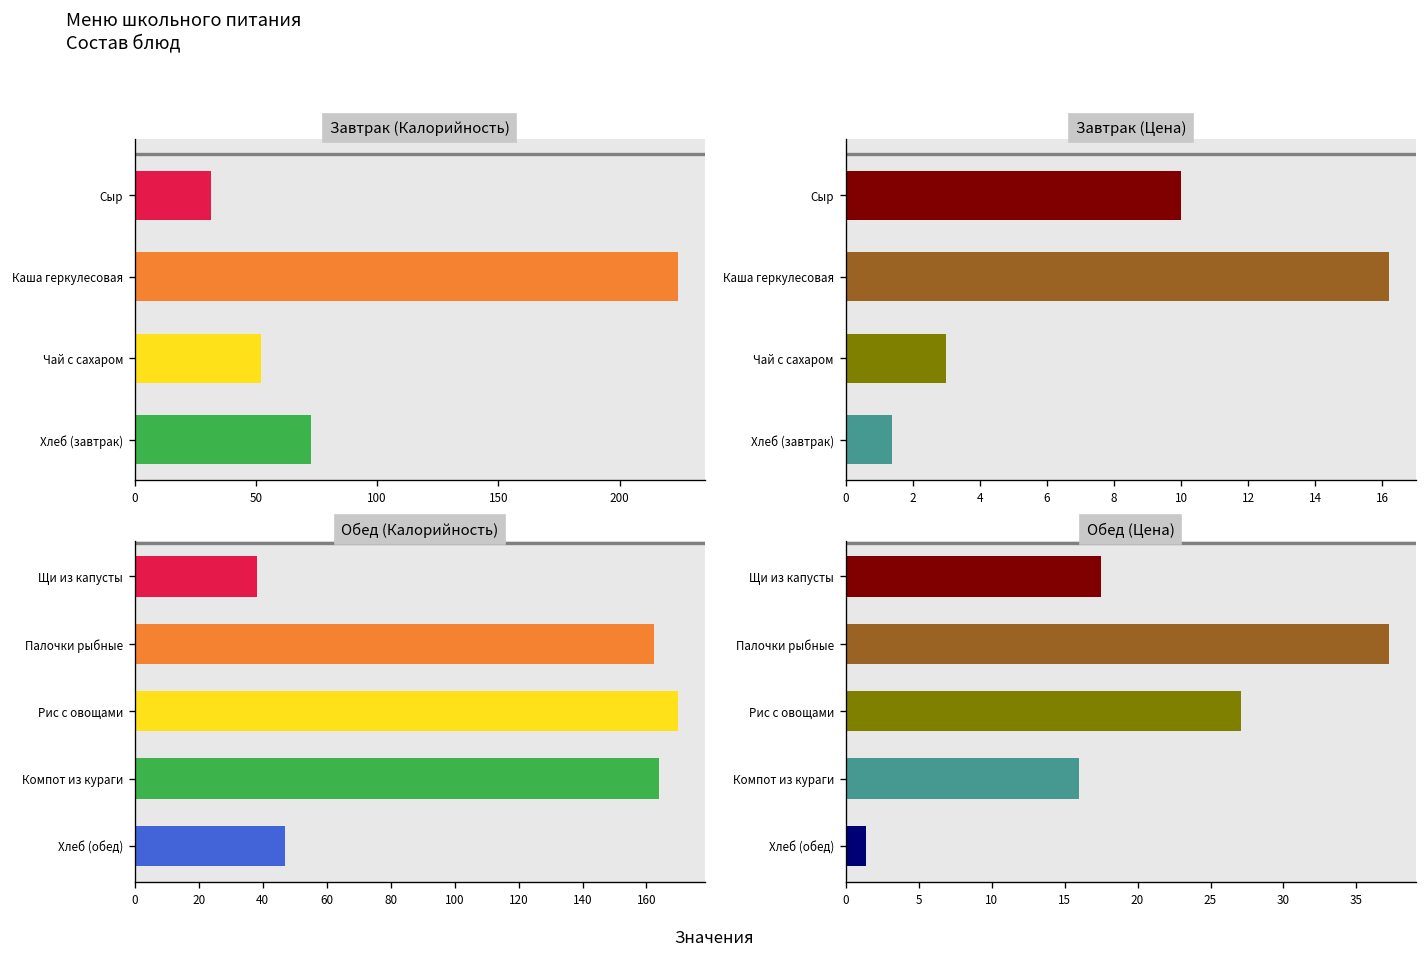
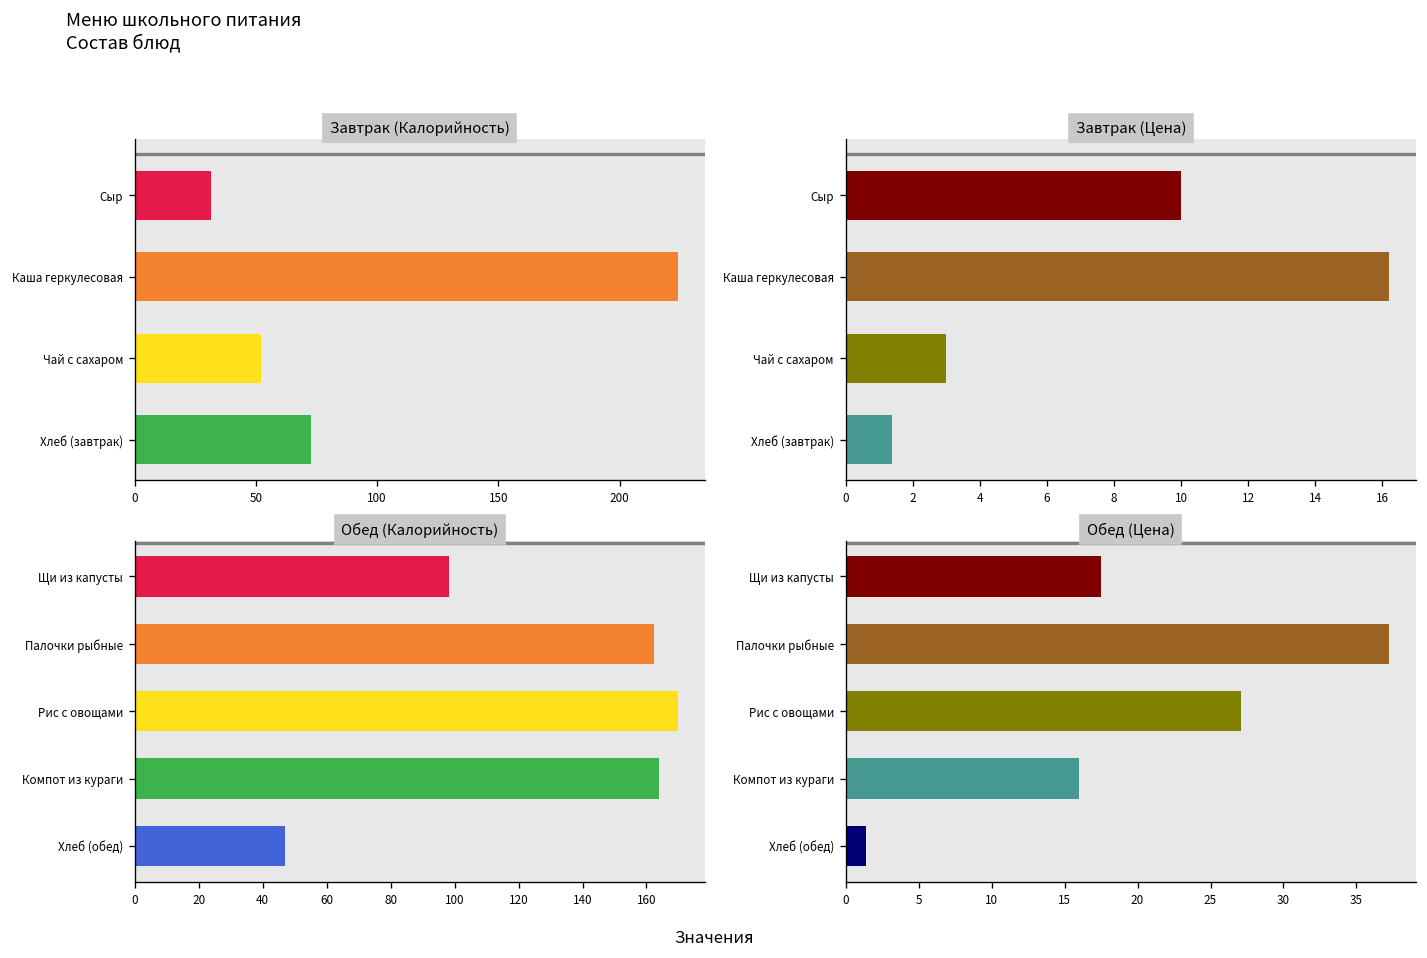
Обед (Калорийность), Щи из капусты: 38 -> 98
